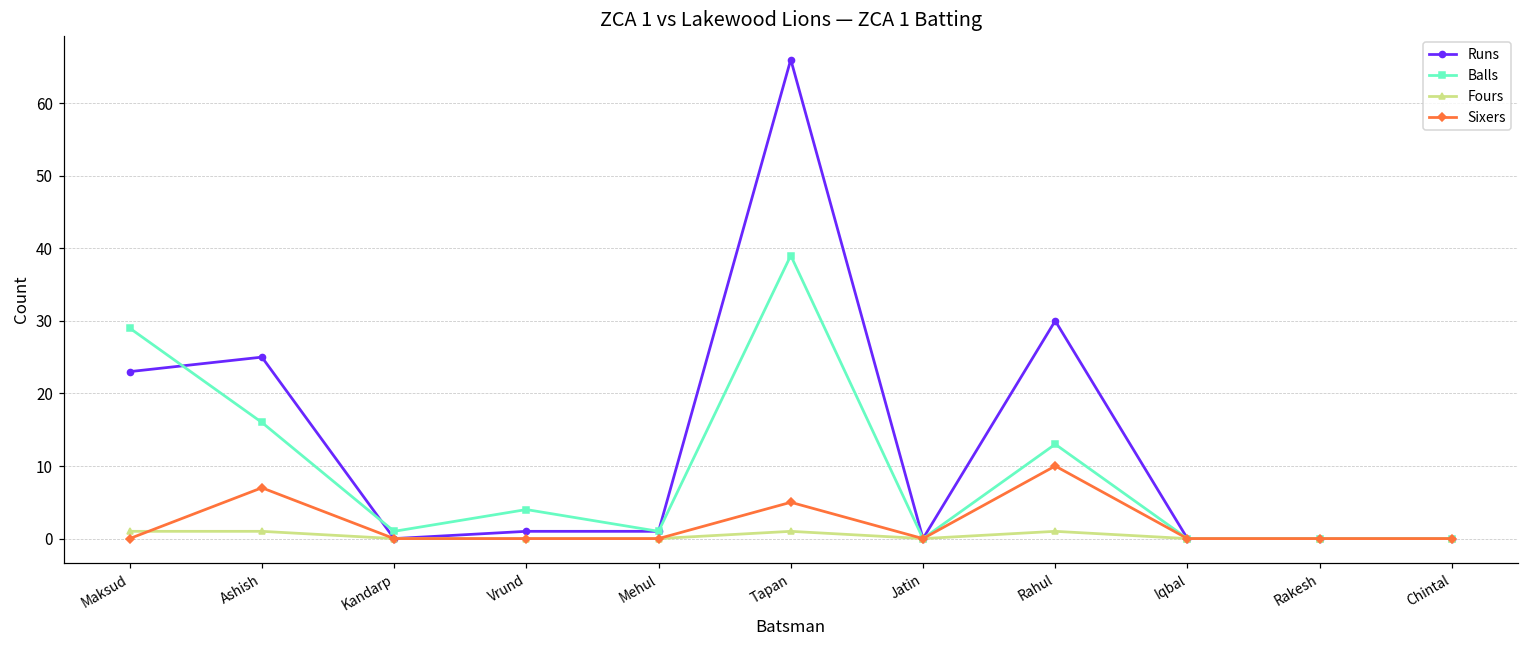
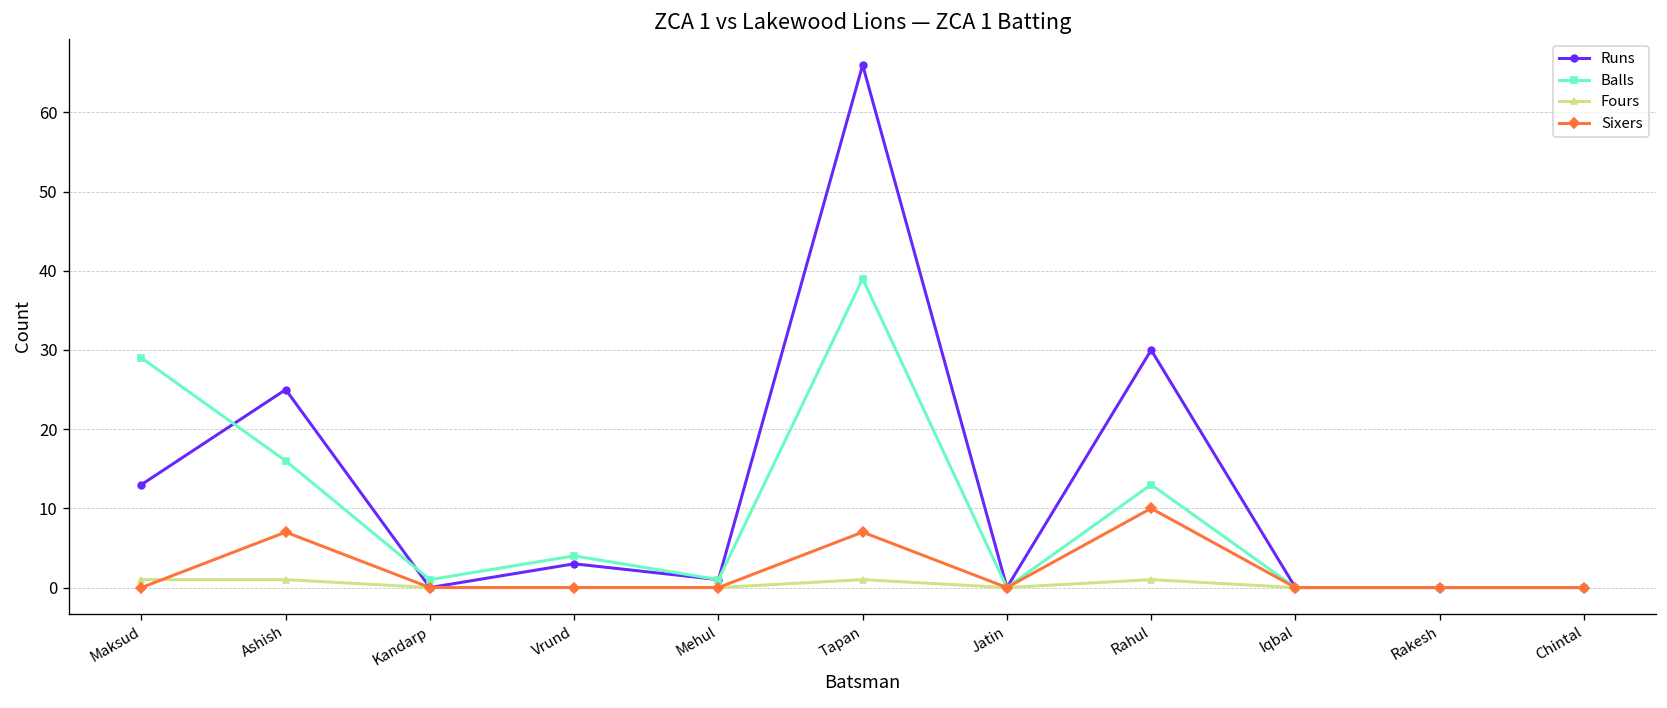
Runs, Maksud: 23 -> 13
Runs, Vrund: 1 -> 3
Sixers, Tapan: 5 -> 7
